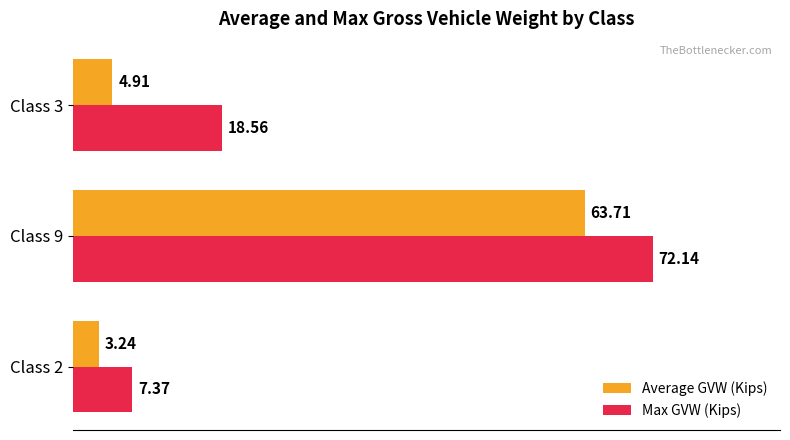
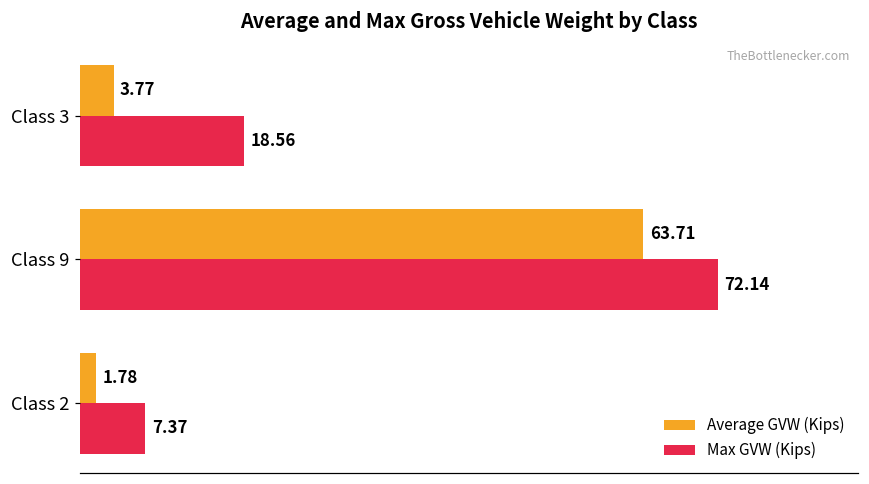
Average GVW (Kips), Class 3: 4.91 -> 3.77
Average GVW (Kips), Class 2: 3.24 -> 1.78
